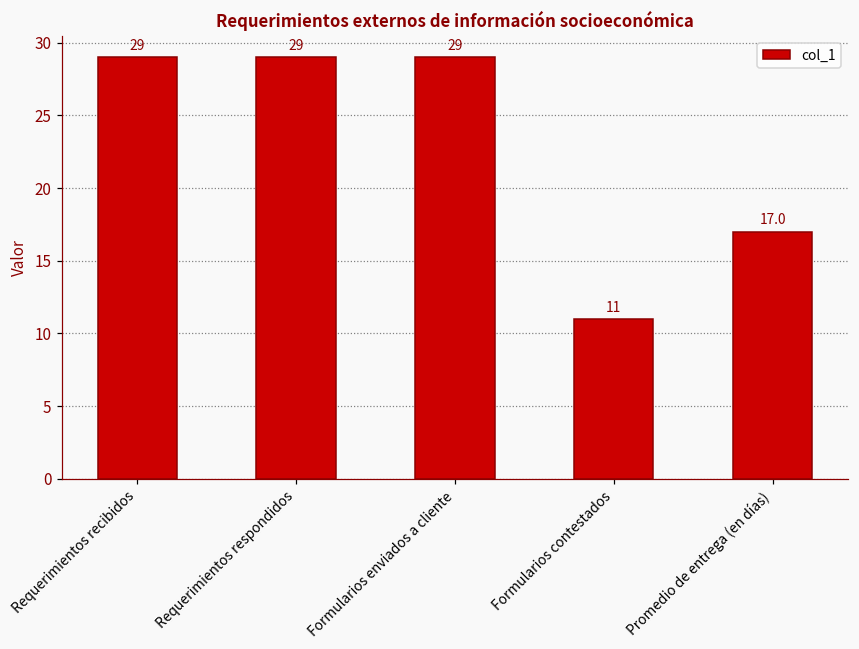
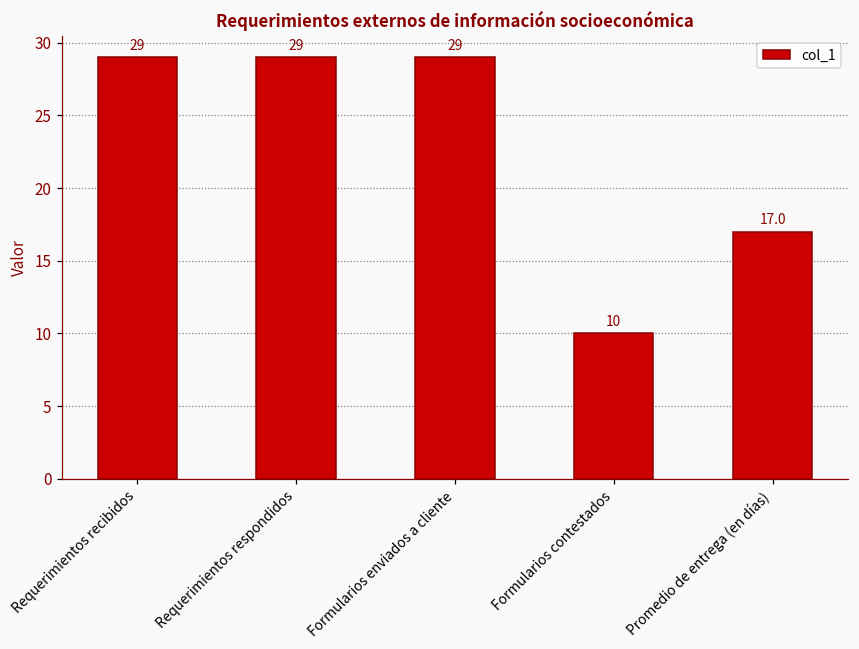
Formularios contestados: 11 -> 10
